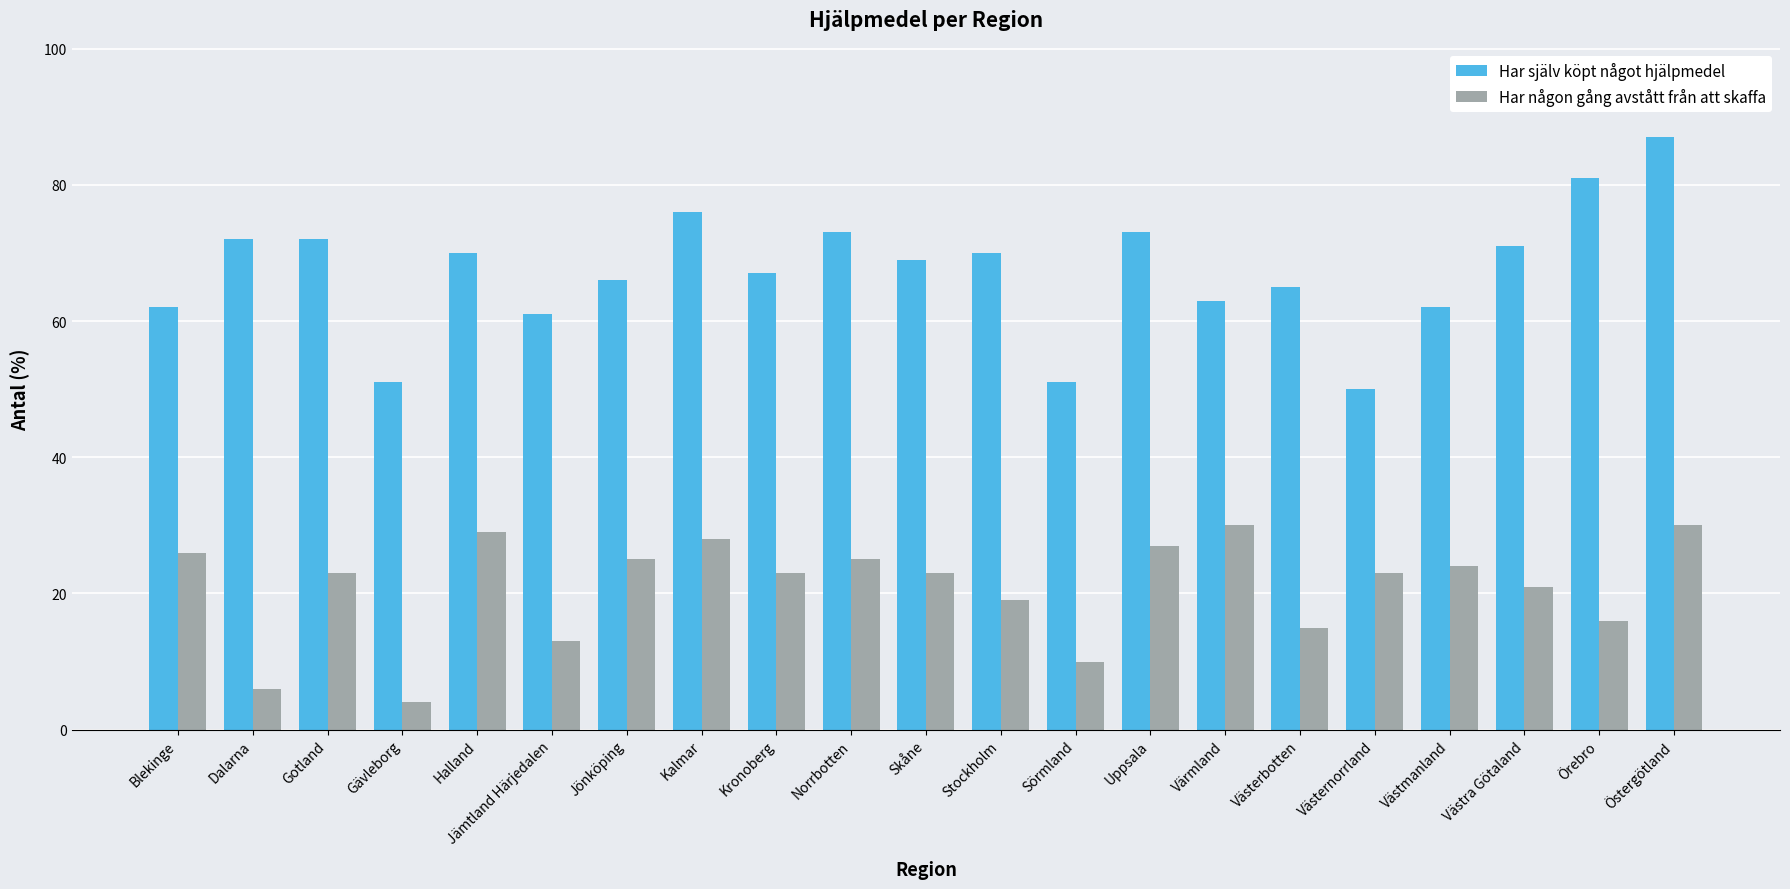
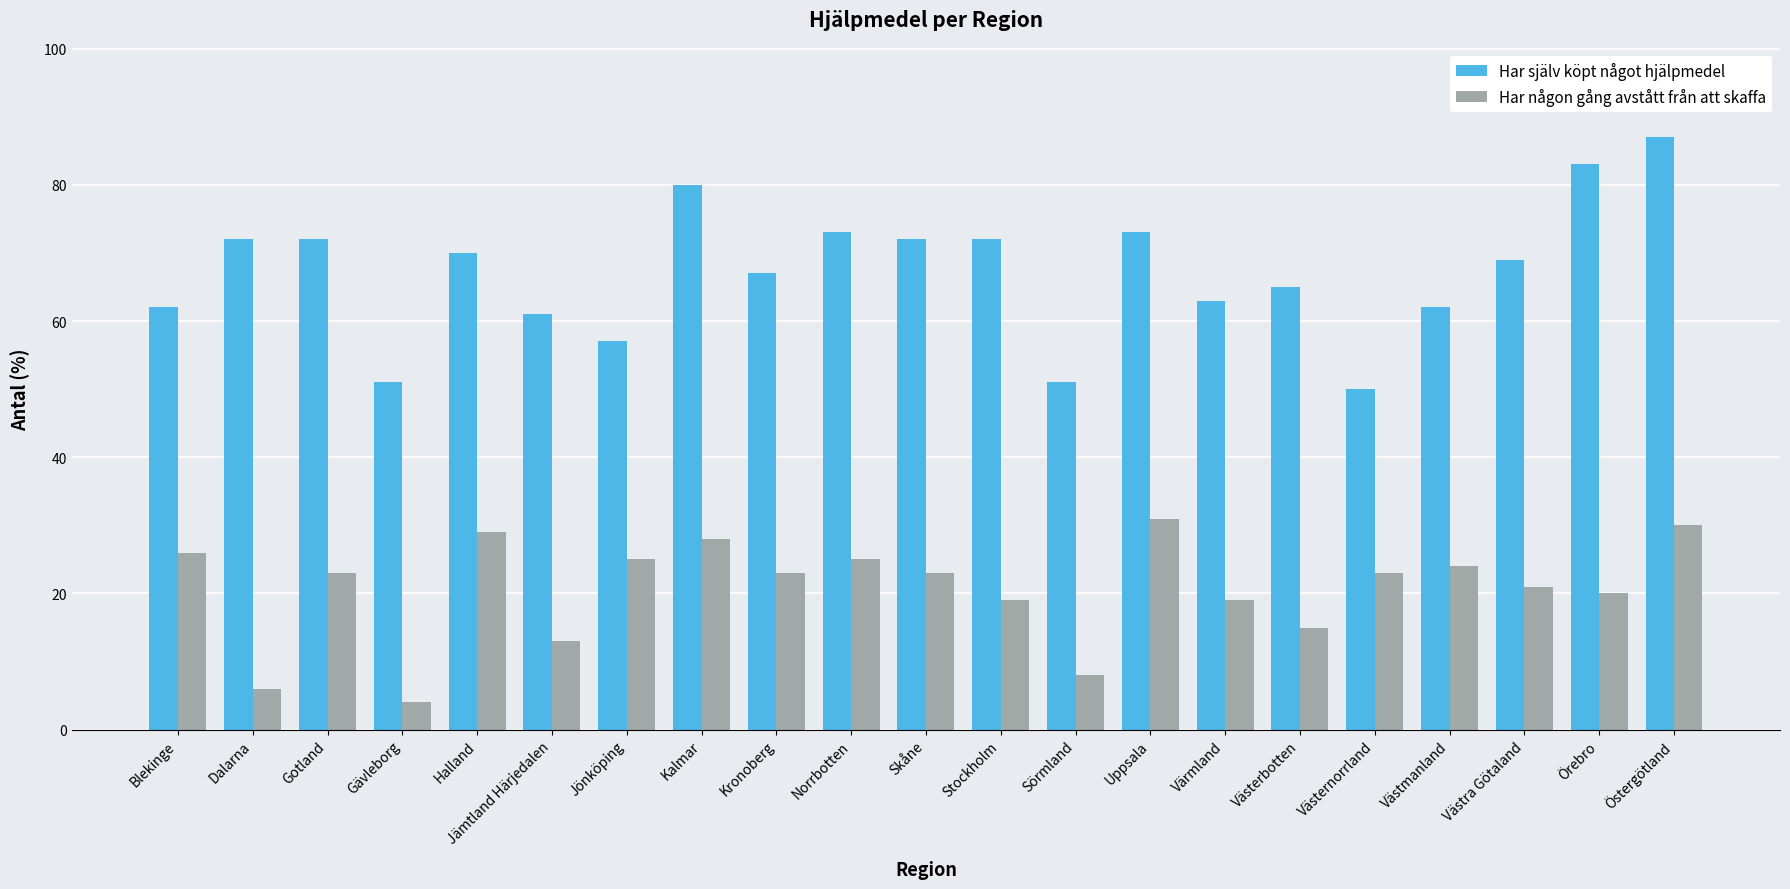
Har själv köpt något hjälpmedel, Jönköping: 66 -> 57
Har själv köpt något hjälpmedel, Kalmar: 76 -> 80
Har själv köpt något hjälpmedel, Skåne: 69 -> 72
Har själv köpt något hjälpmedel, Stockholm: 70 -> 72
Har någon gång avstått från att skaffa, Sörmland: 10 -> 8
Har någon gång avstått från att skaffa, Uppsala: 27 -> 31
Har någon gång avstått från att skaffa, Värmland: 30 -> 19
Har själv köpt något hjälpmedel, Västra Götaland: 71 -> 69
Har själv köpt något hjälpmedel, Örebro: 81 -> 83
Har någon gång avstått från att skaffa, Örebro: 16 -> 20
